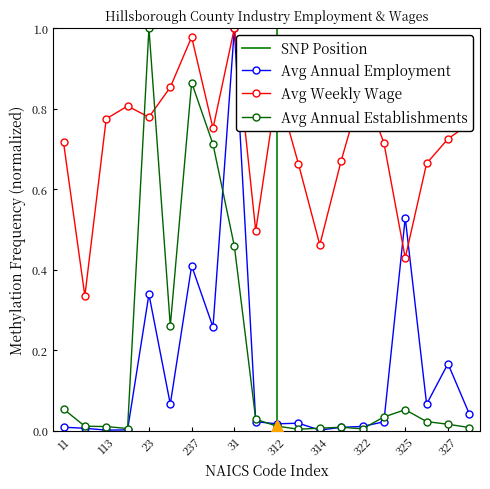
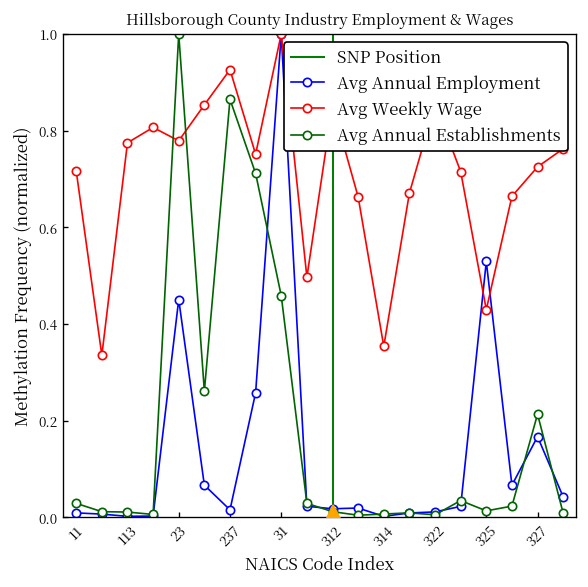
Avg Annual Establishments, 11: 0.05 -> 0.03
Avg Annual Employment, 23: 0.34 -> 0.45
Avg Annual Employment, 237: 0.41 -> 0.02
Avg Weekly Wage, 237: 0.98 -> 0.93
Avg Weekly Wage, 314: 0.46 -> 0.35
Avg Annual Establishments, 325: 0.05 -> 0.01
Avg Annual Establishments, 327: 0.02 -> 0.21
